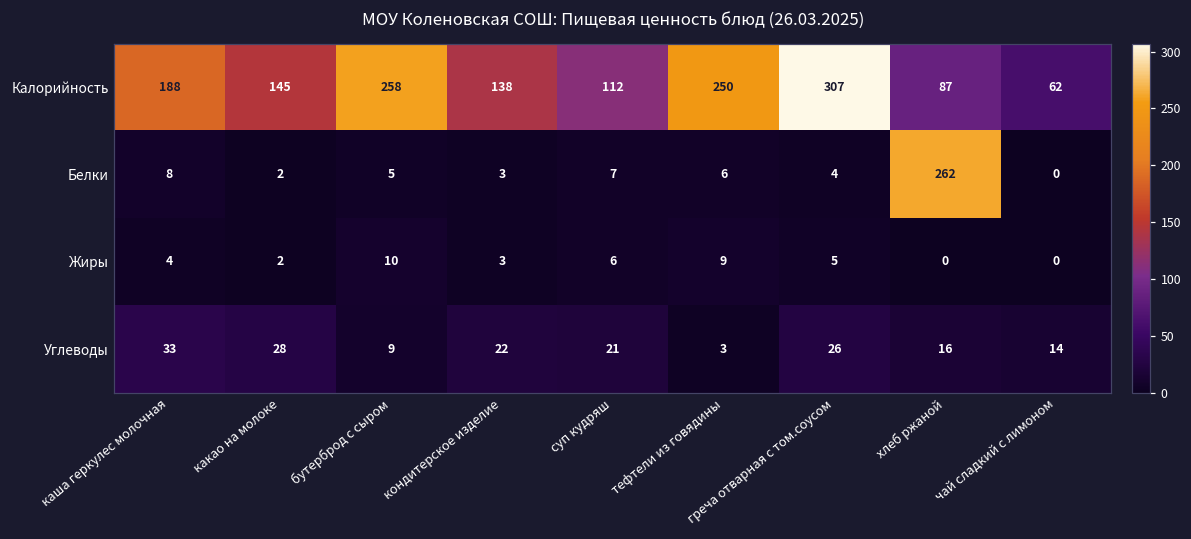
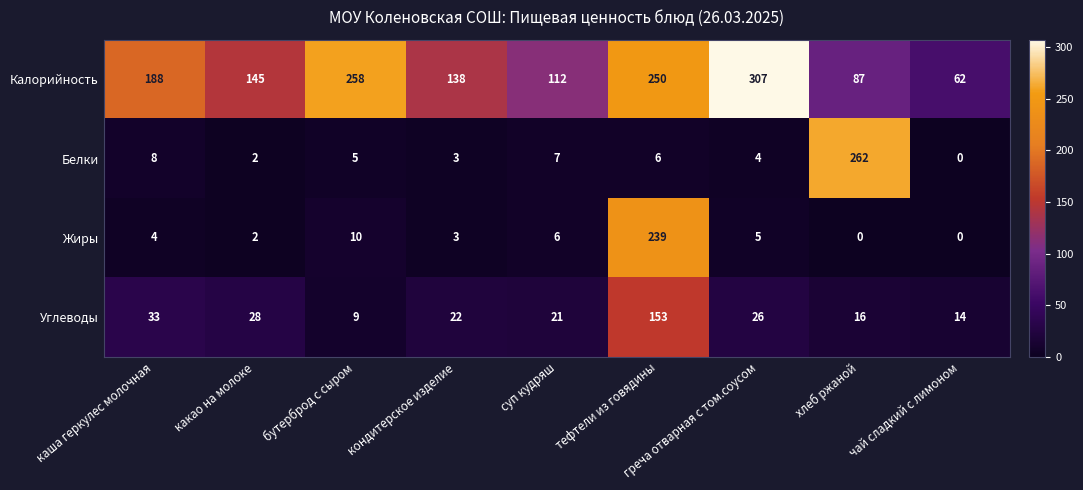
Жиры, тефтели из говядины: 9 -> 239
Углеводы, тефтели из говядины: 3 -> 153
